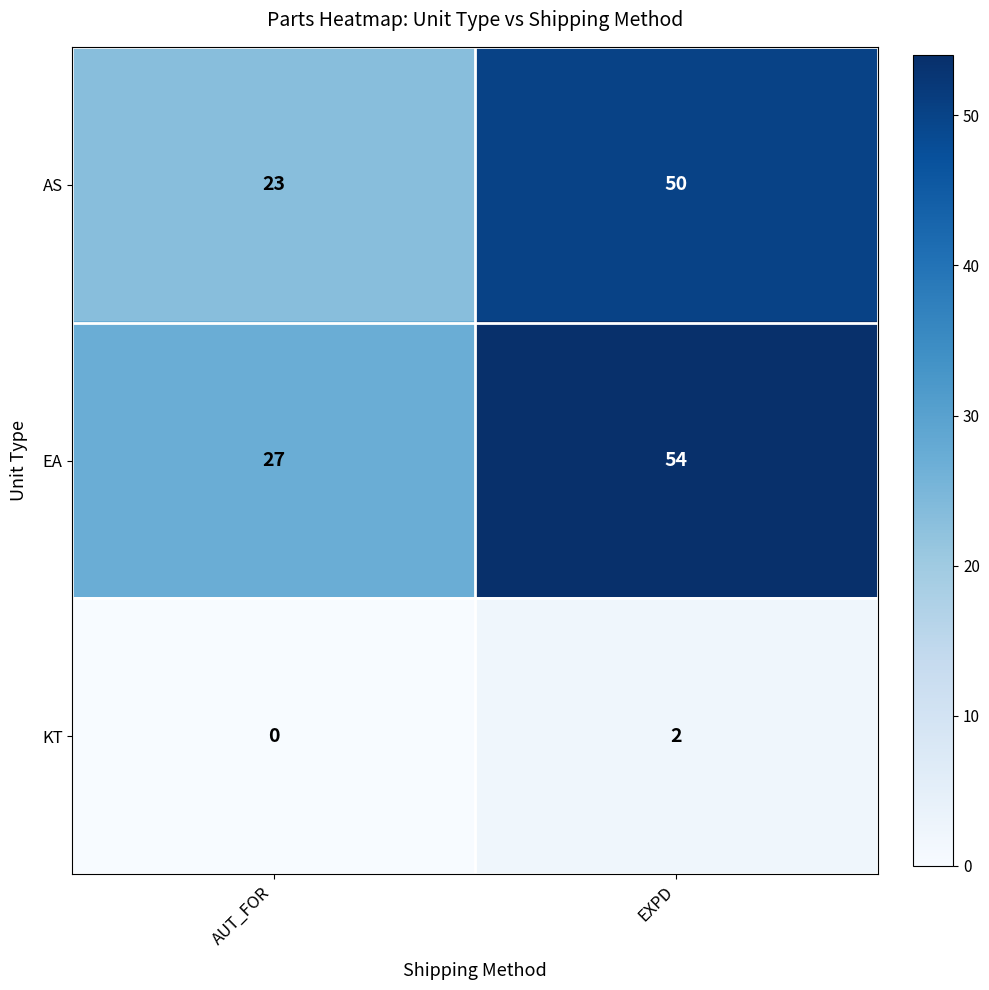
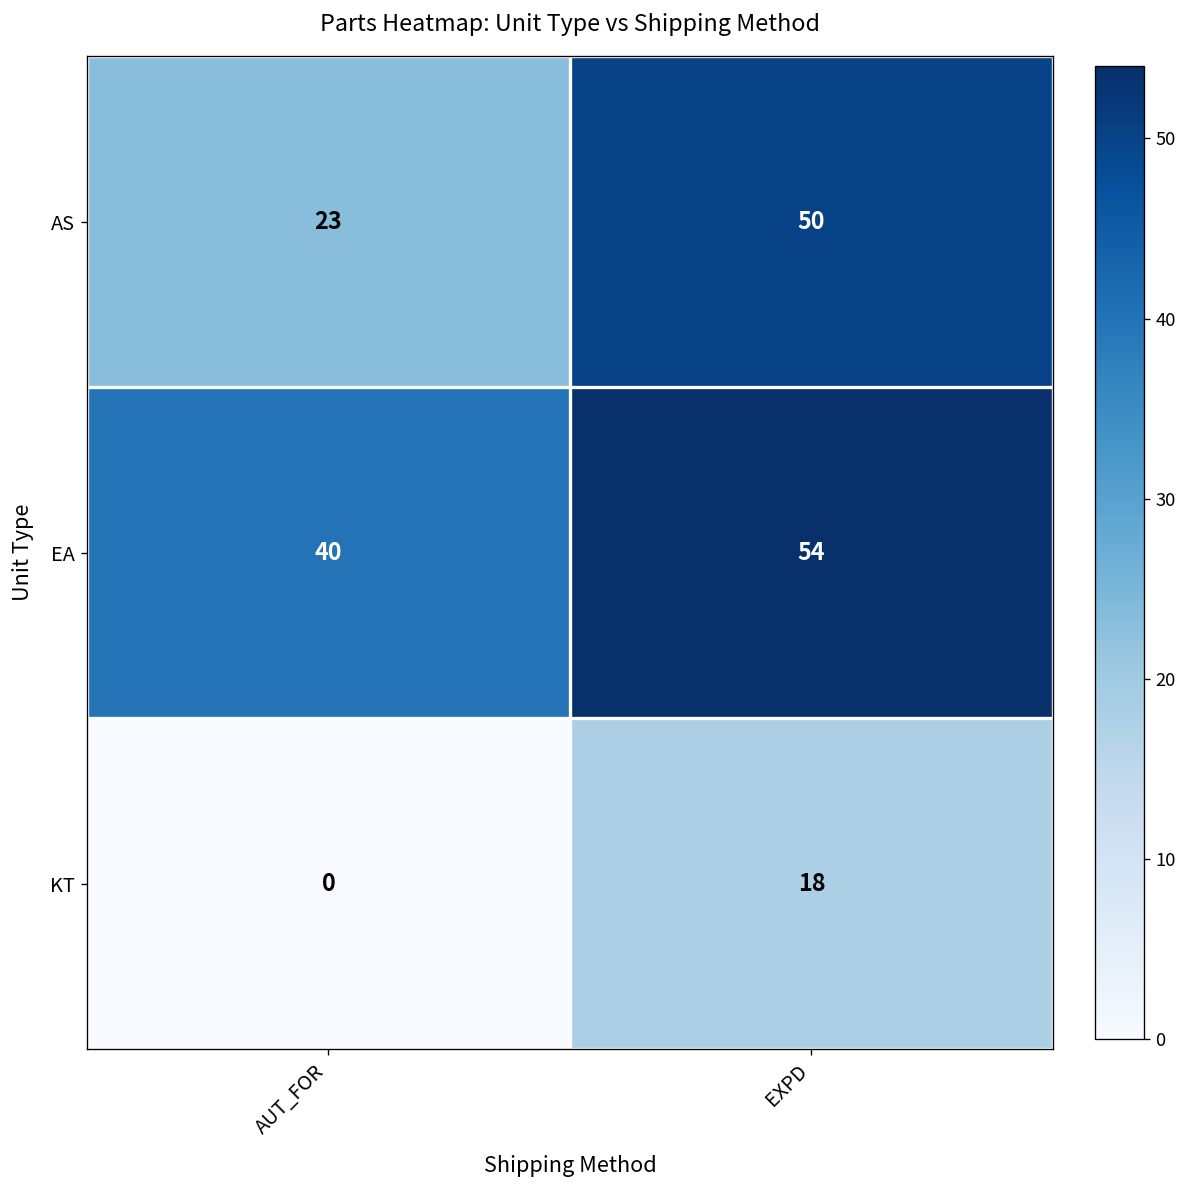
EA, AUT_FOR: 27 -> 40
KT, EXPD: 2 -> 18
